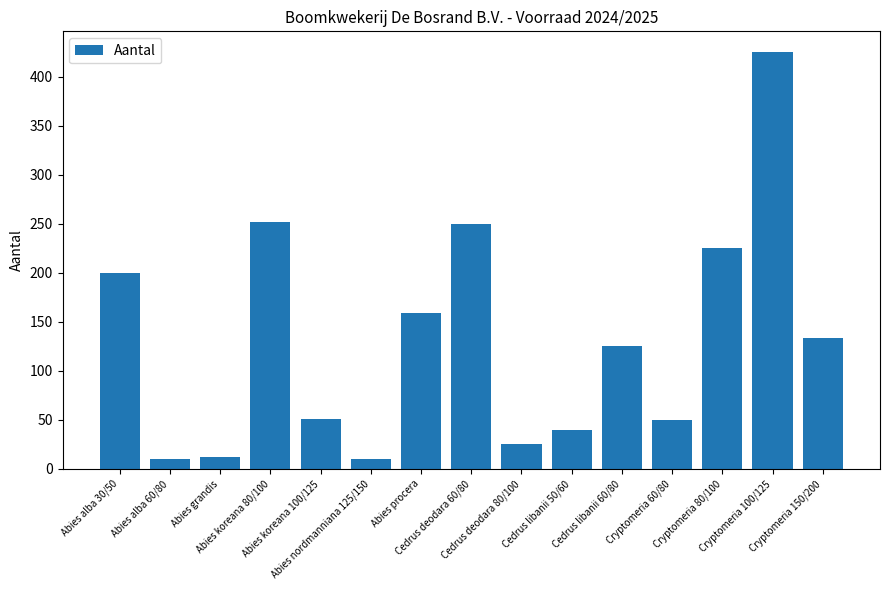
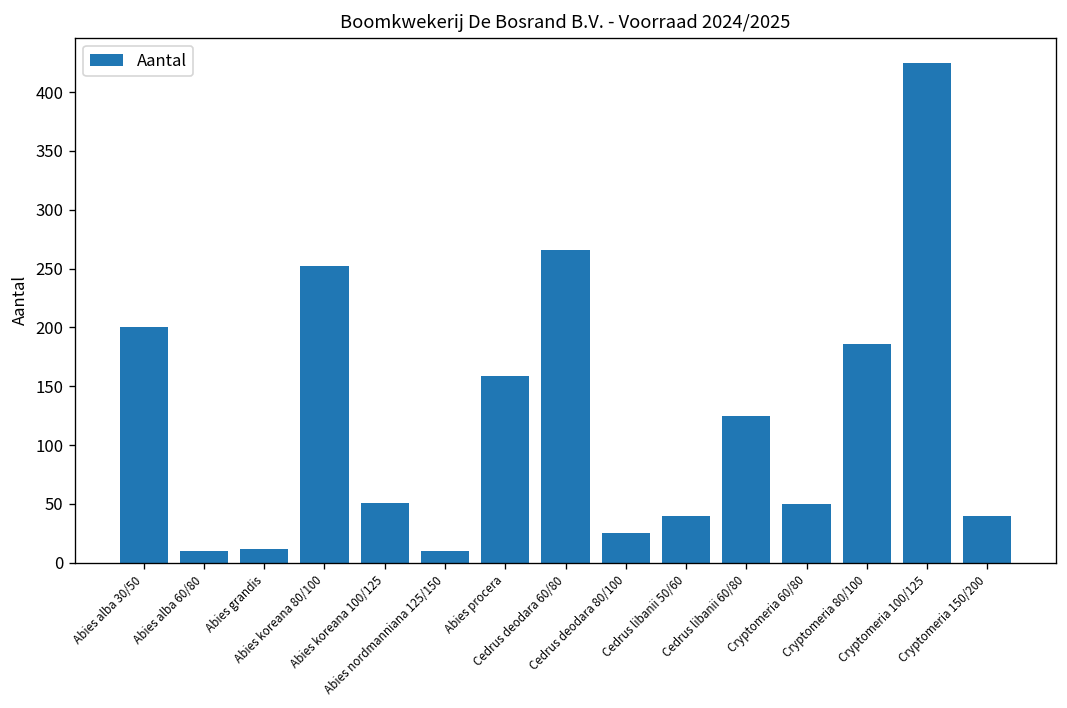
Cedrus deodara 60/80: 250 -> 270
Cryptomeria 80/100: 230 -> 190
Cryptomeria 150/200: 130 -> 40
